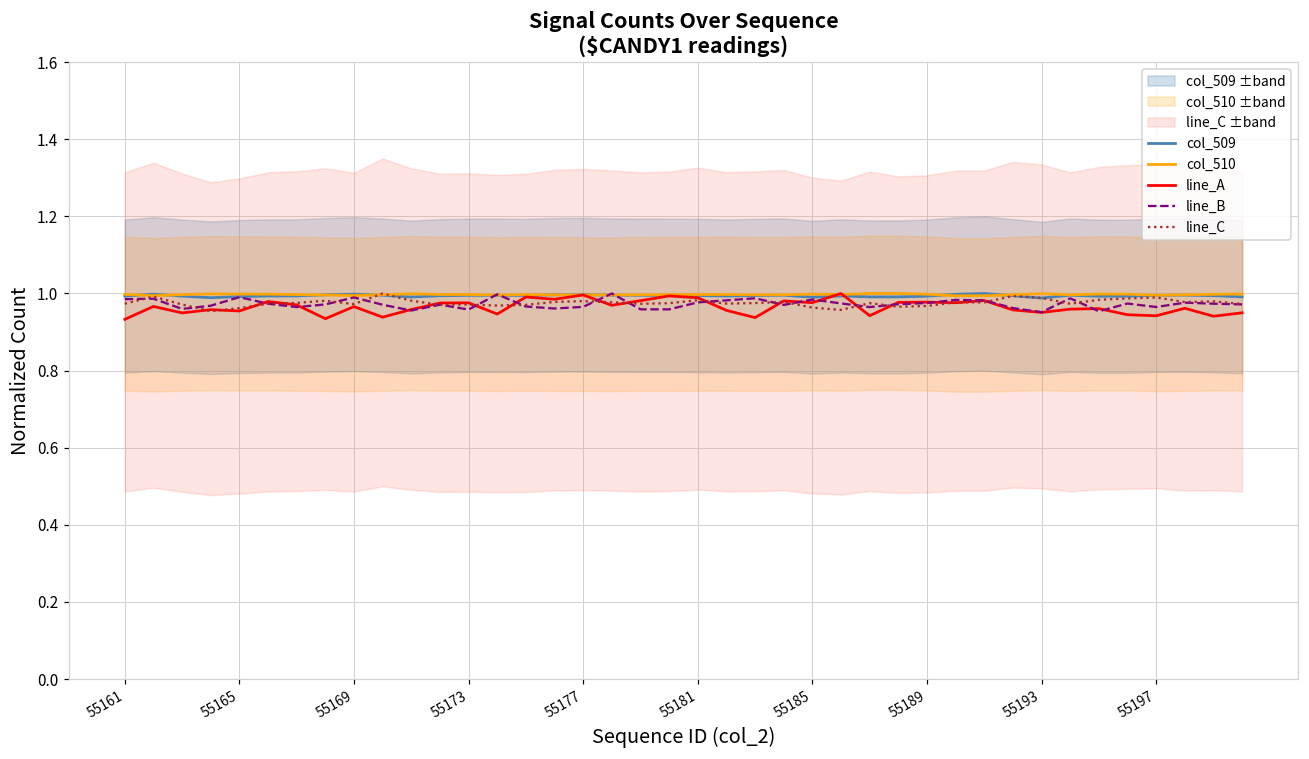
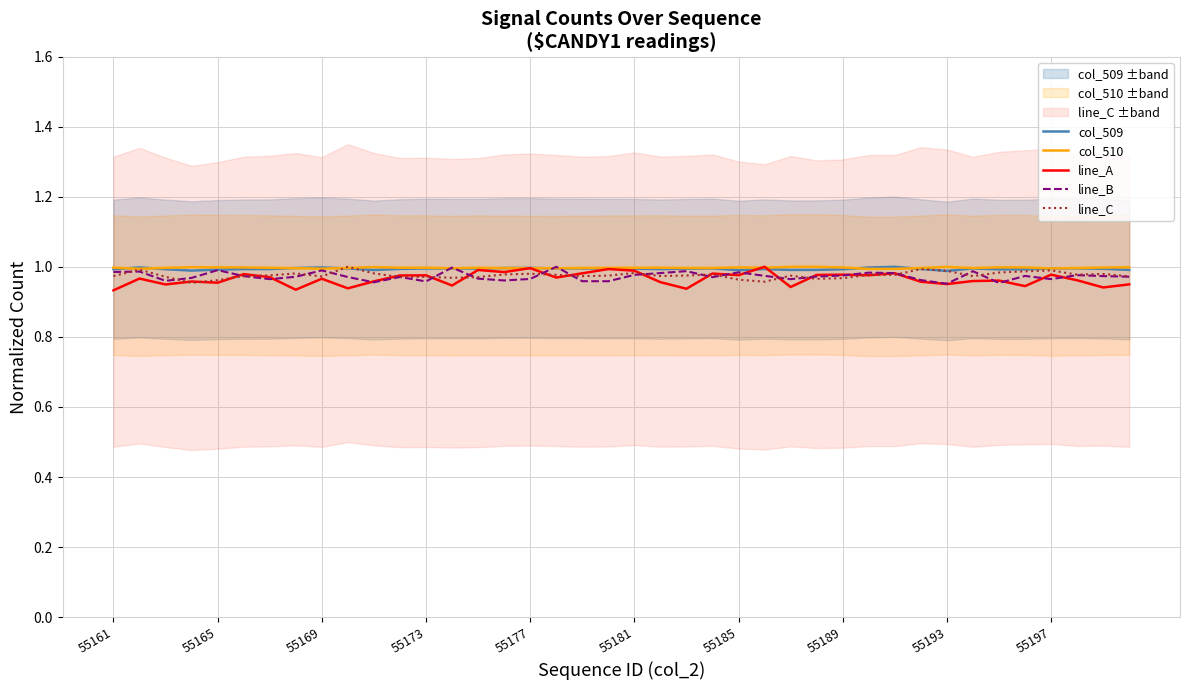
line_A, 55197: 0.94 -> 0.98
